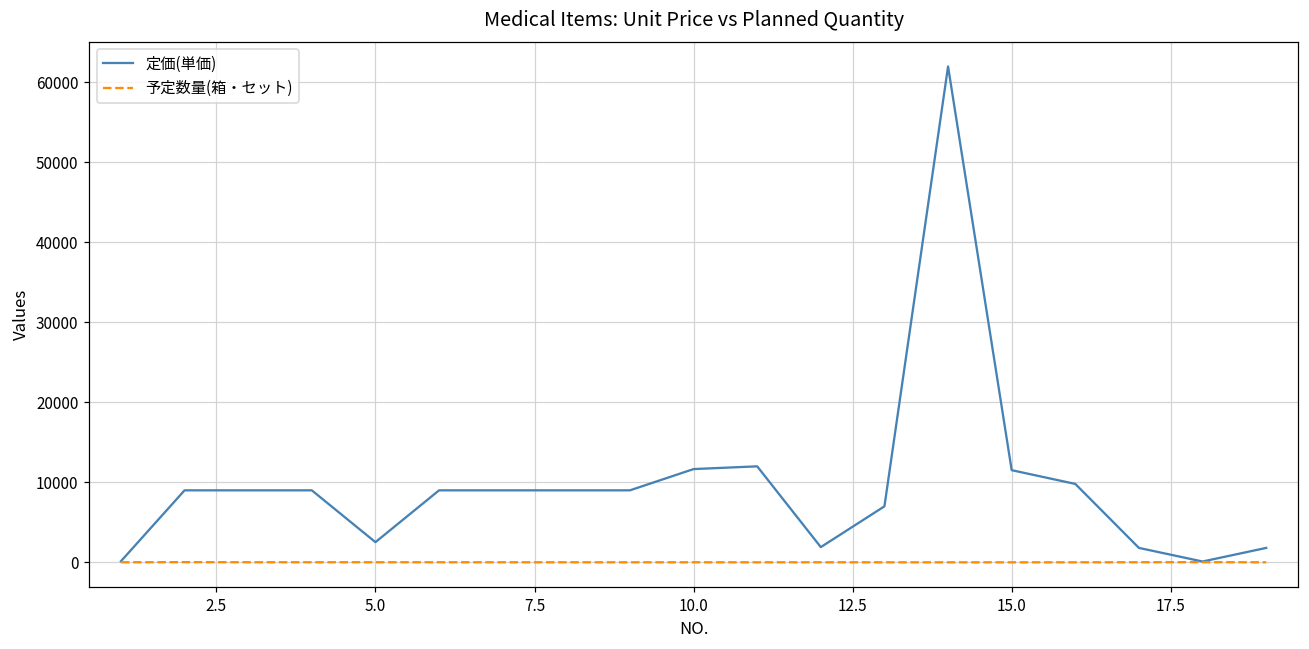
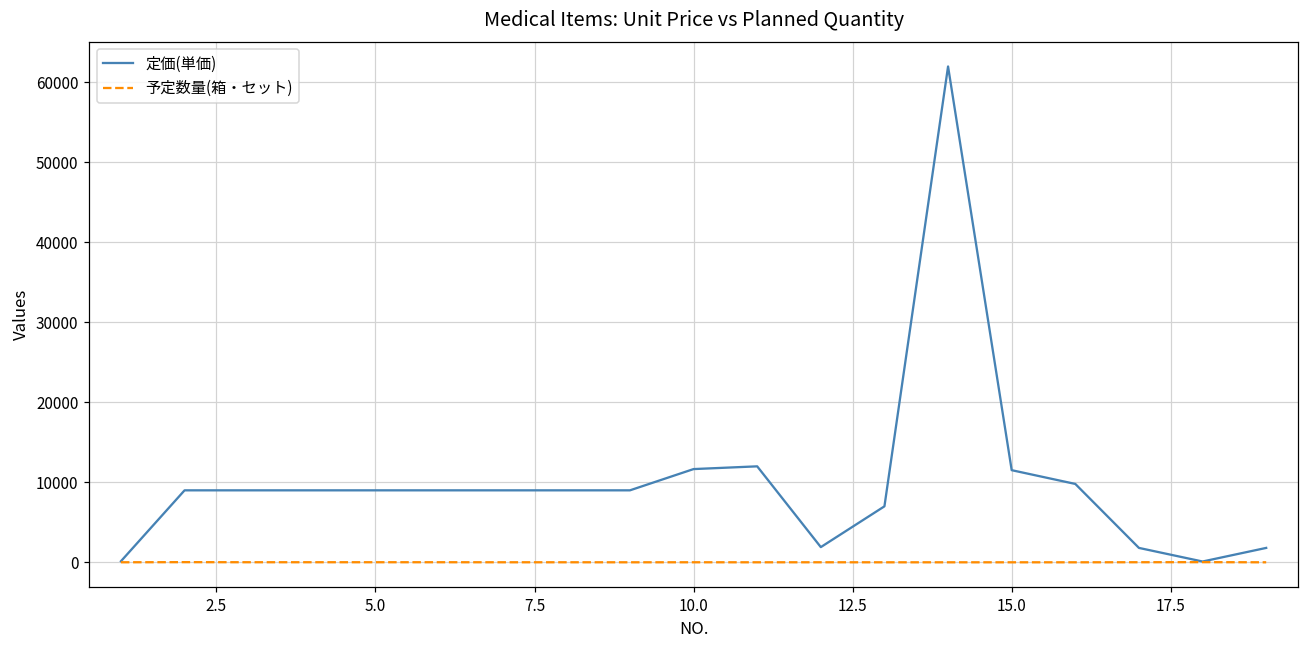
定価(単価), 5.0: 3000 -> 9000
